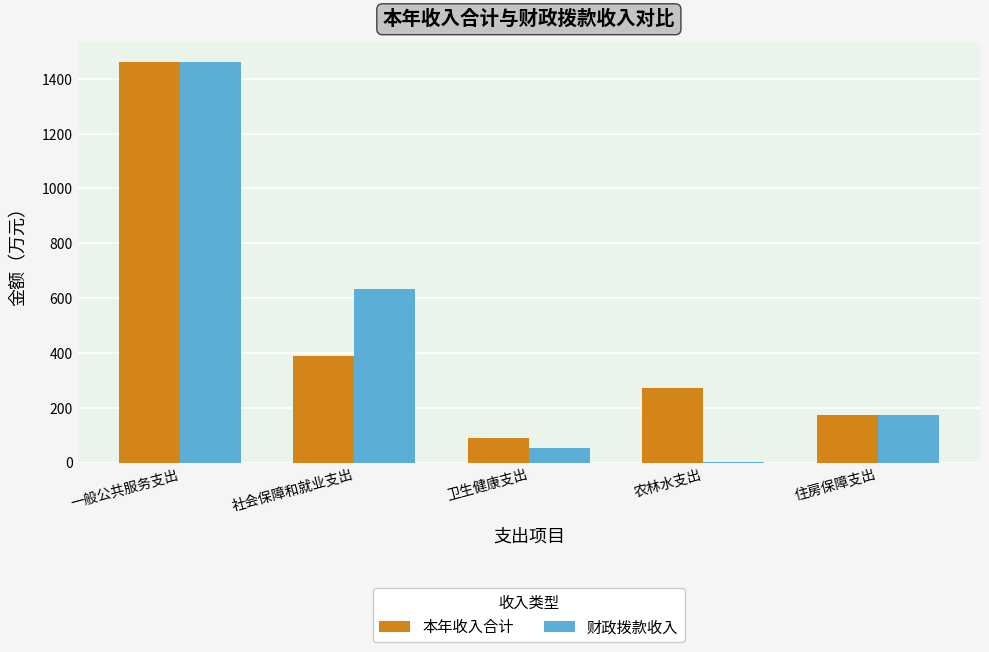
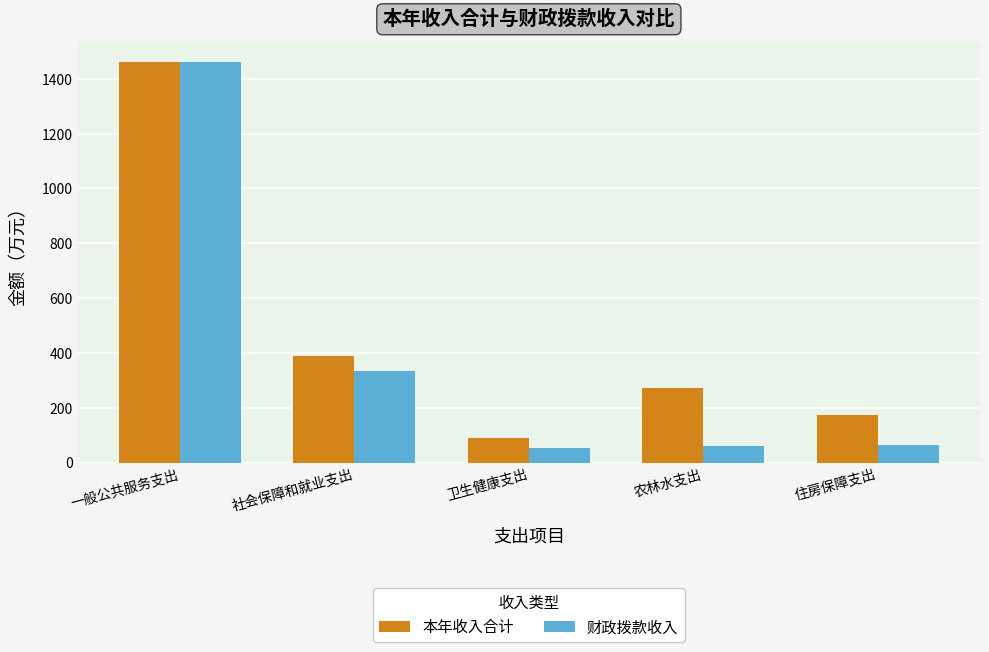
财政拨款收入, 社会保障和就业支出: 630 -> 330
财政拨款收入, 农林水支出: 0 -> 60
财政拨款收入, 住房保障支出: 170 -> 60
